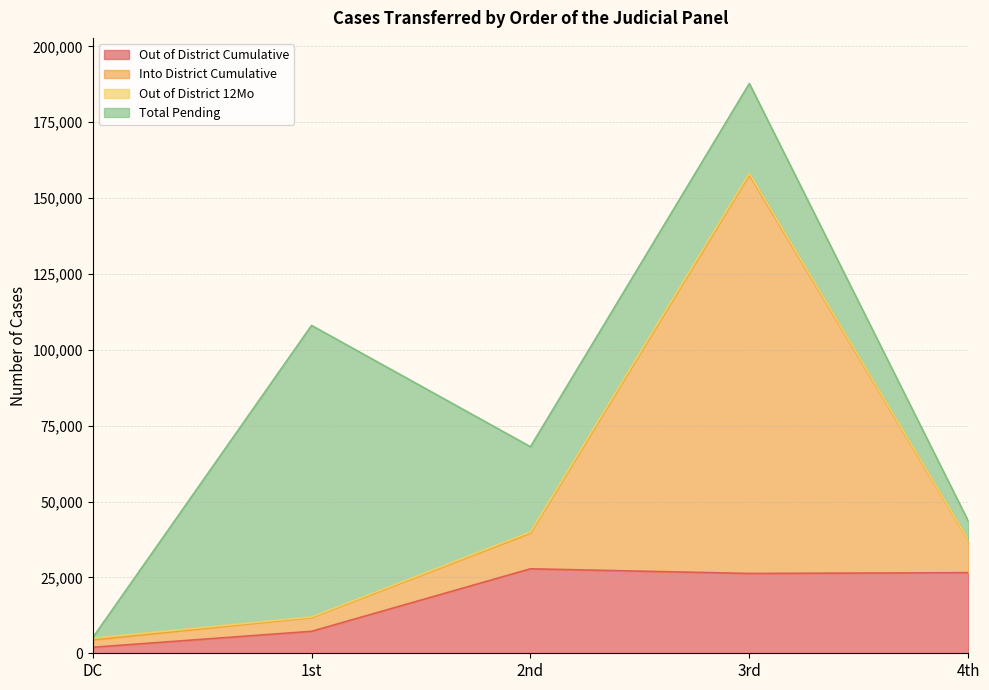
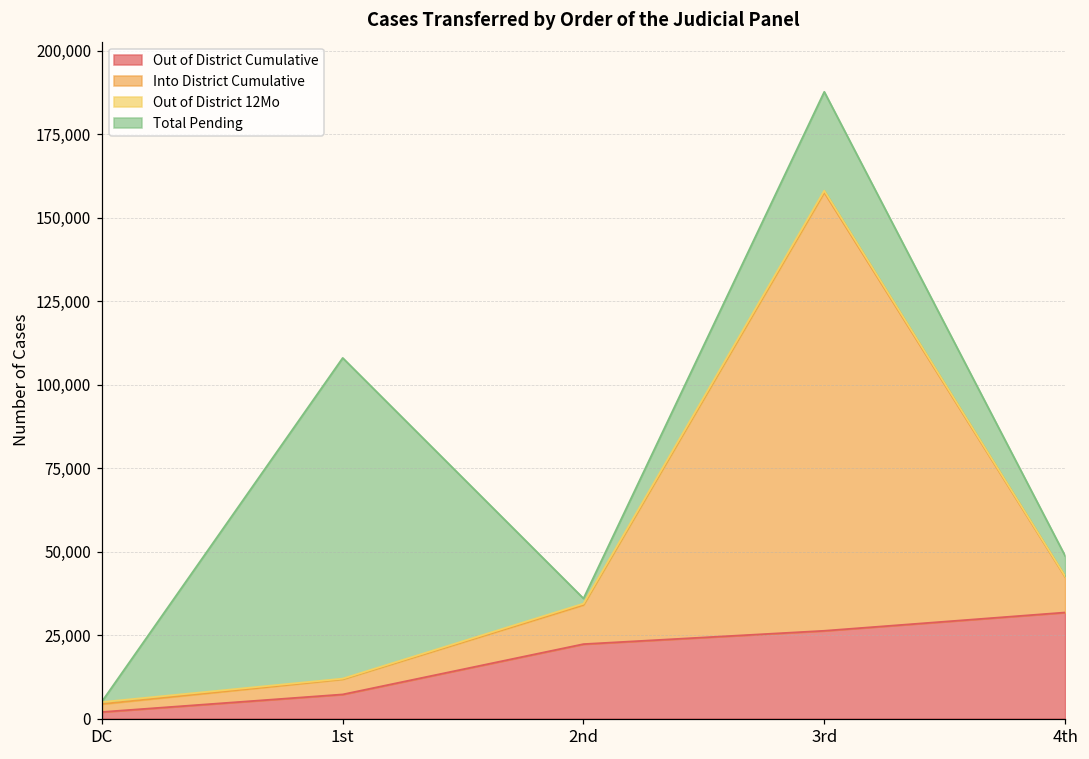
Out of District Cumulative, 2nd: 28,000 -> 22,000
Total Pending, 2nd: 28,000 -> 2,000
Out of District Cumulative, 4th: 27,000 -> 32,000
